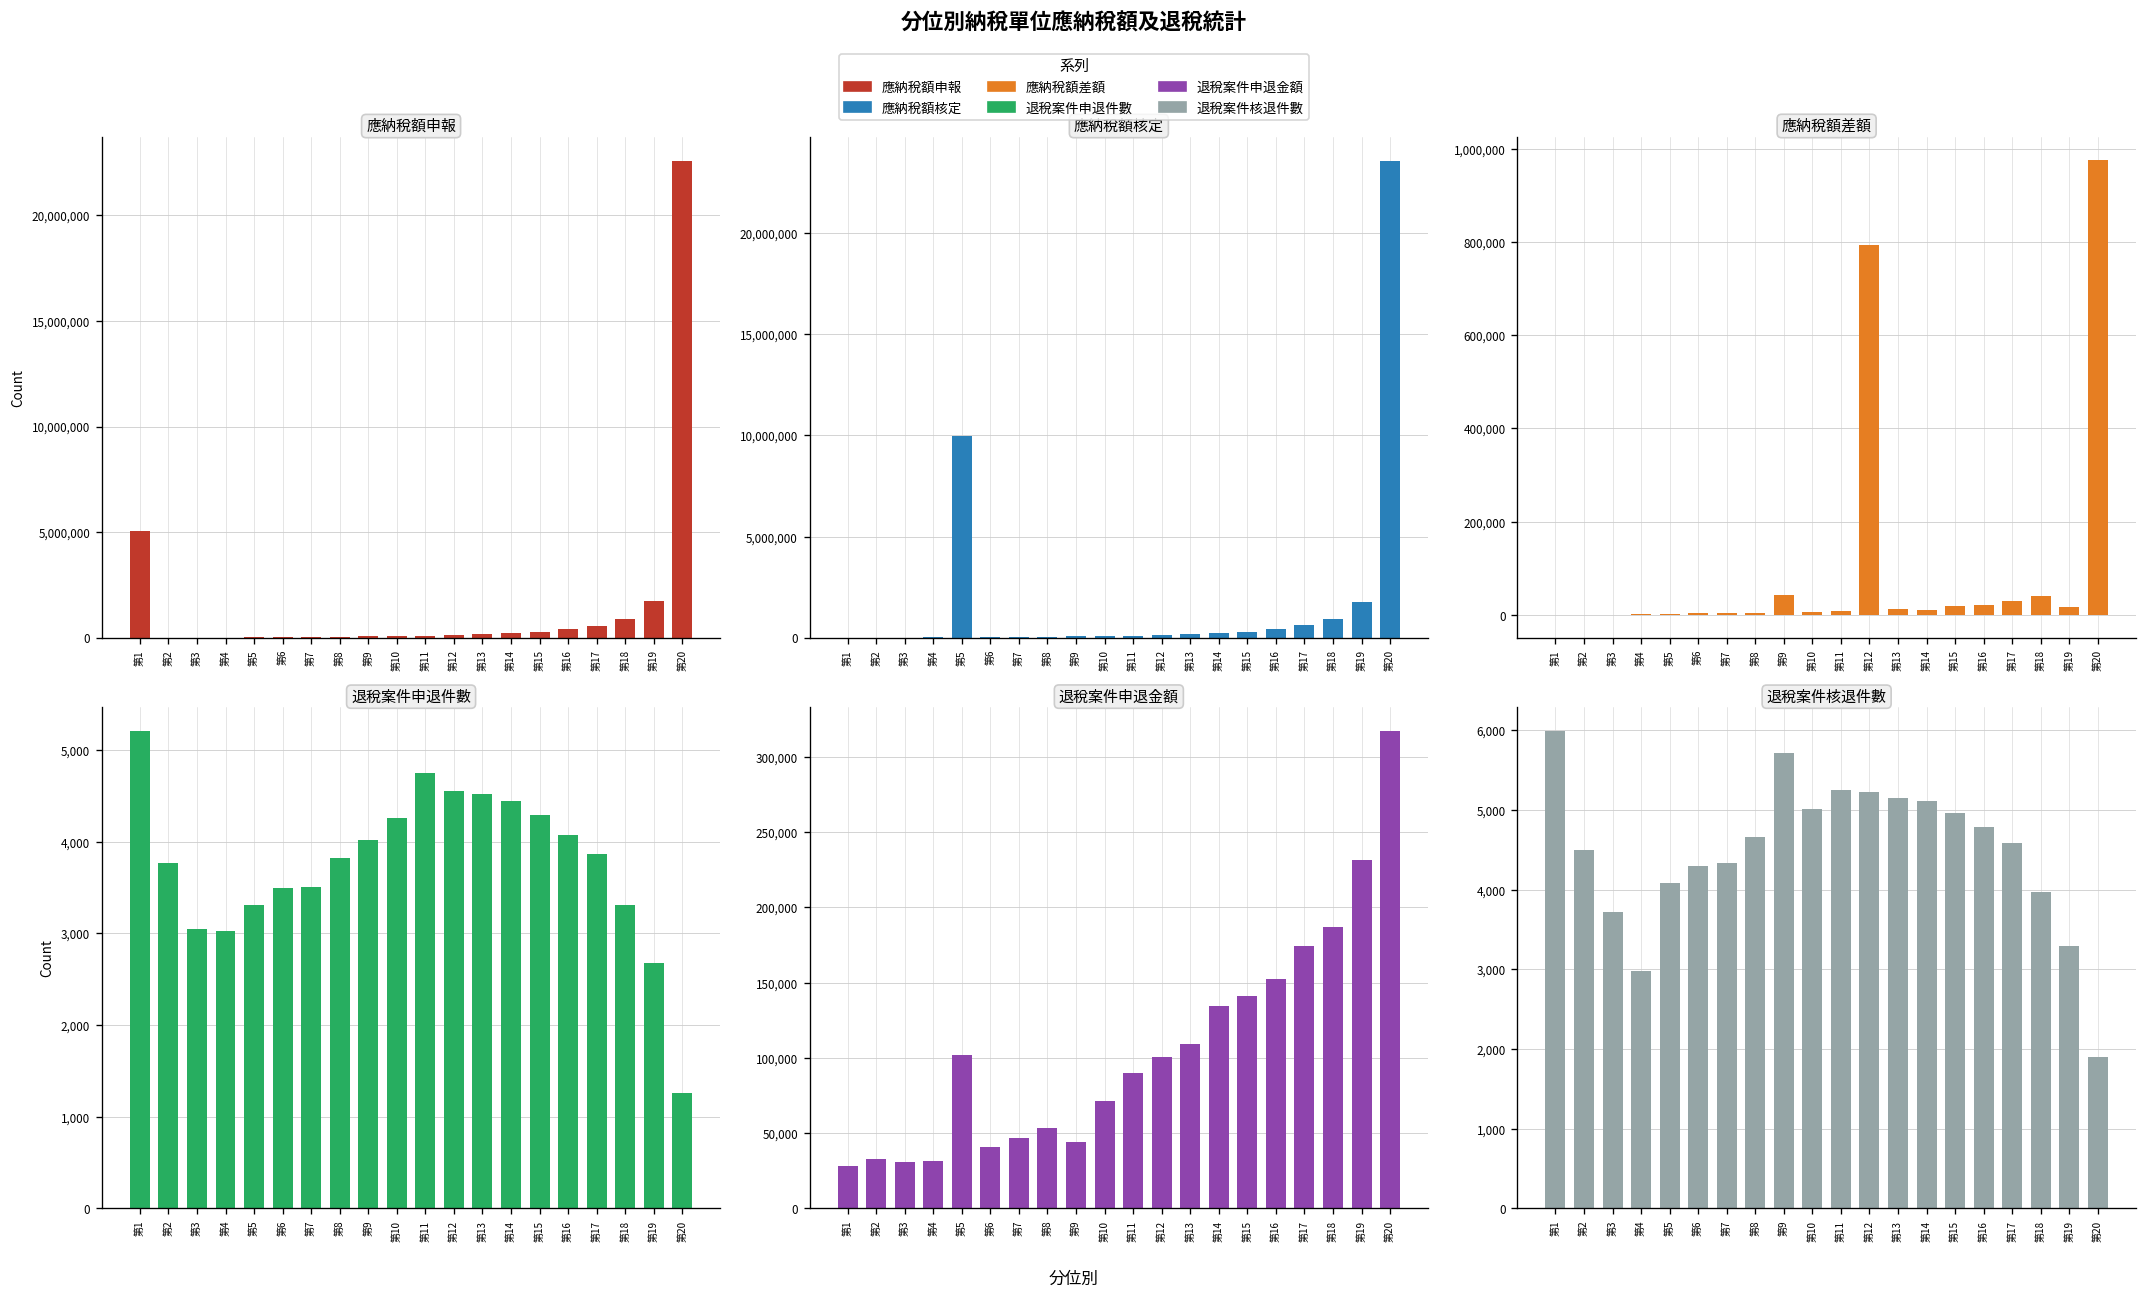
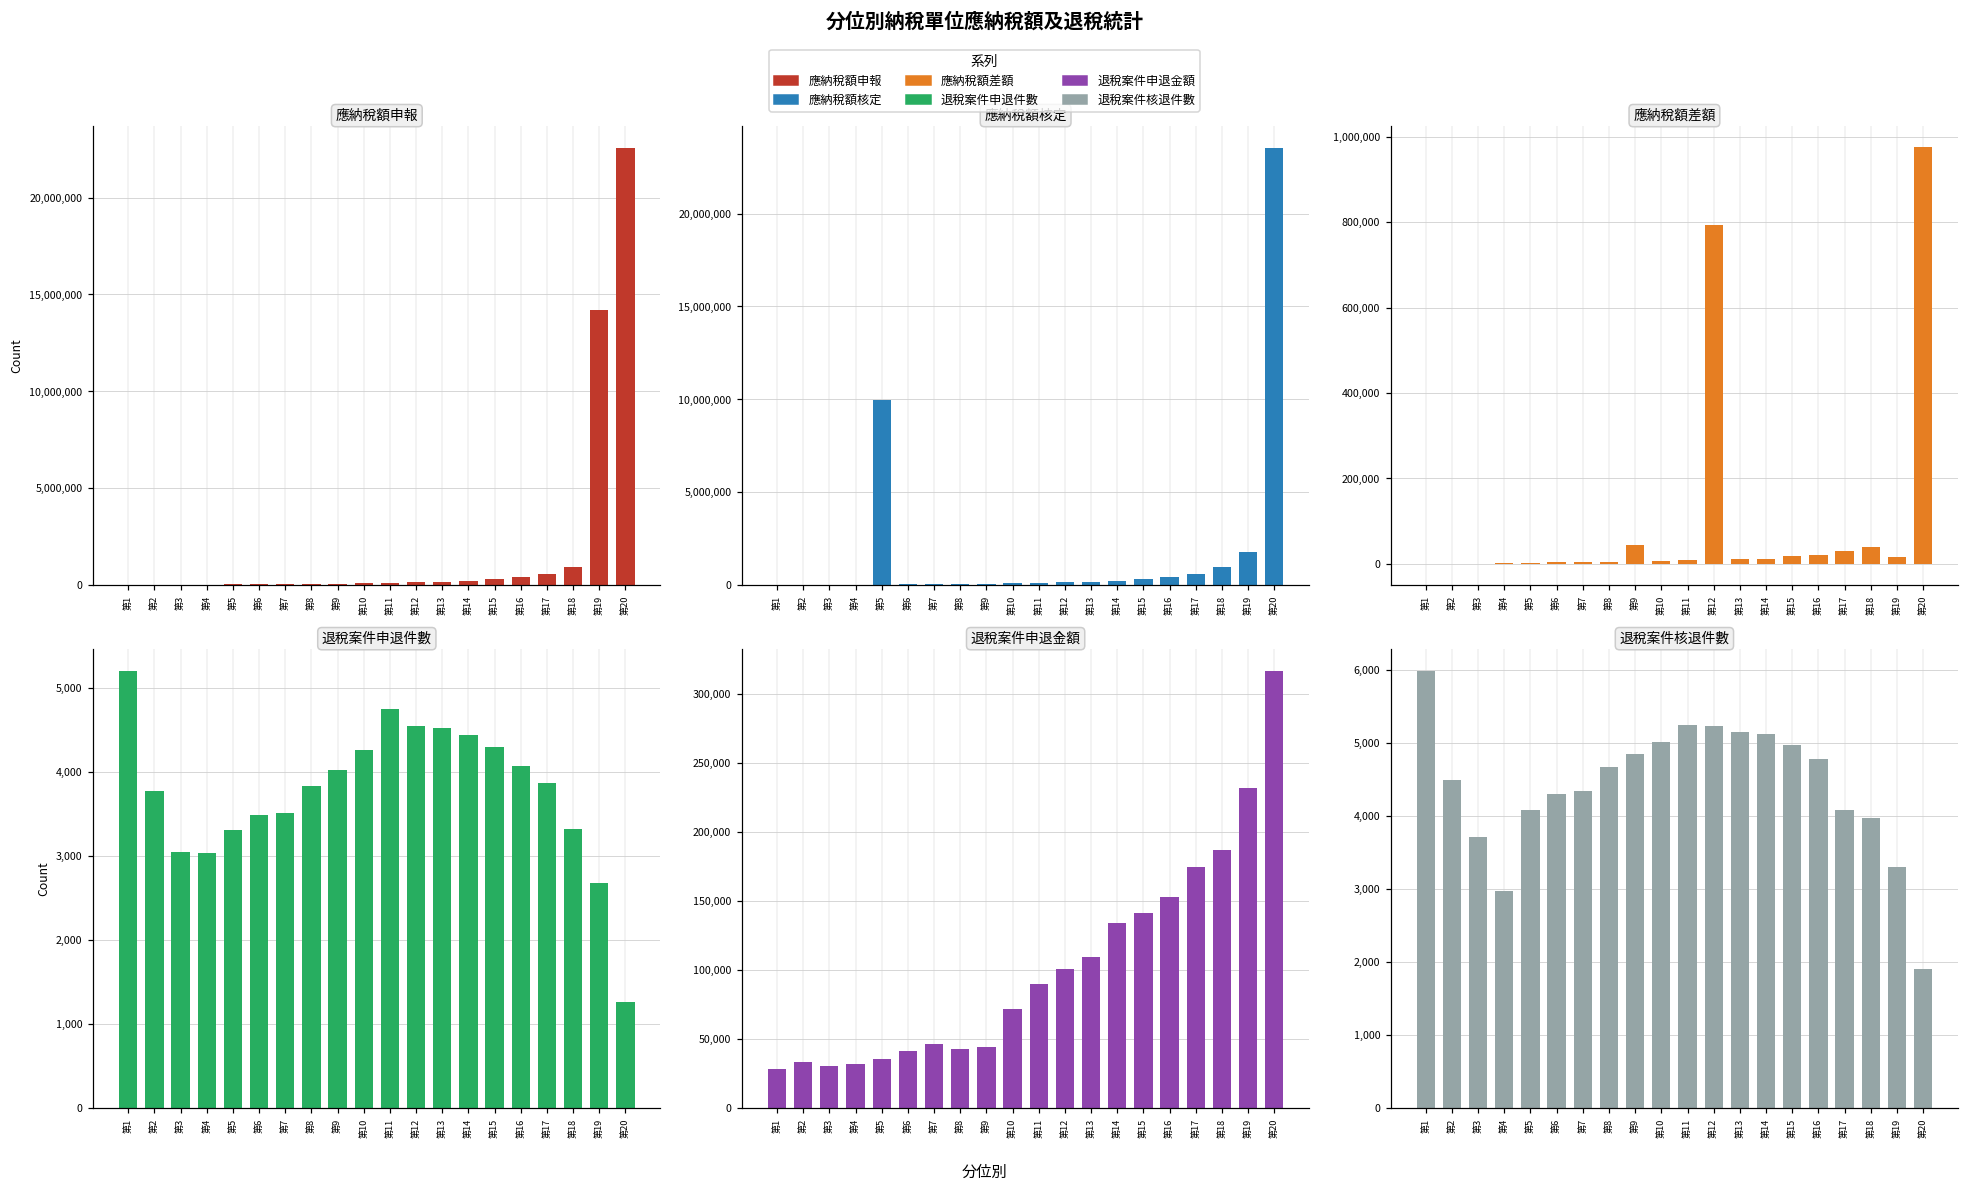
應納稅額申報, 第1: 5,000,000 -> 0
應納稅額申報, 第19: 1,800,000 -> 14,200,000
退稅案件申退金額, 第5: 102,000 -> 35,000
退稅案件申退金額, 第8: 54,000 -> 43,000
退稅案件核退件數, 第9: 5,700 -> 4,900
退稅案件核退件數, 第17: 4,600 -> 4,100
